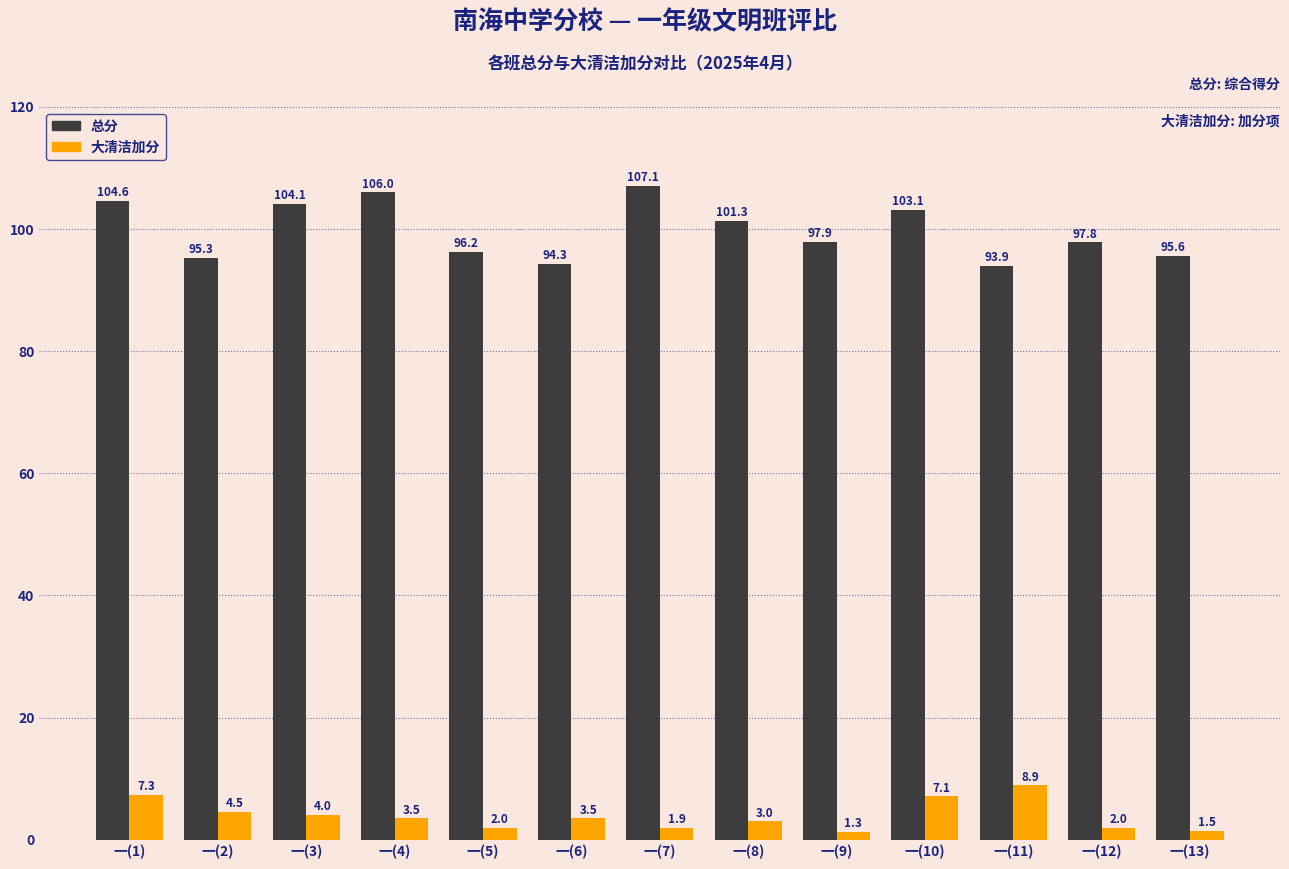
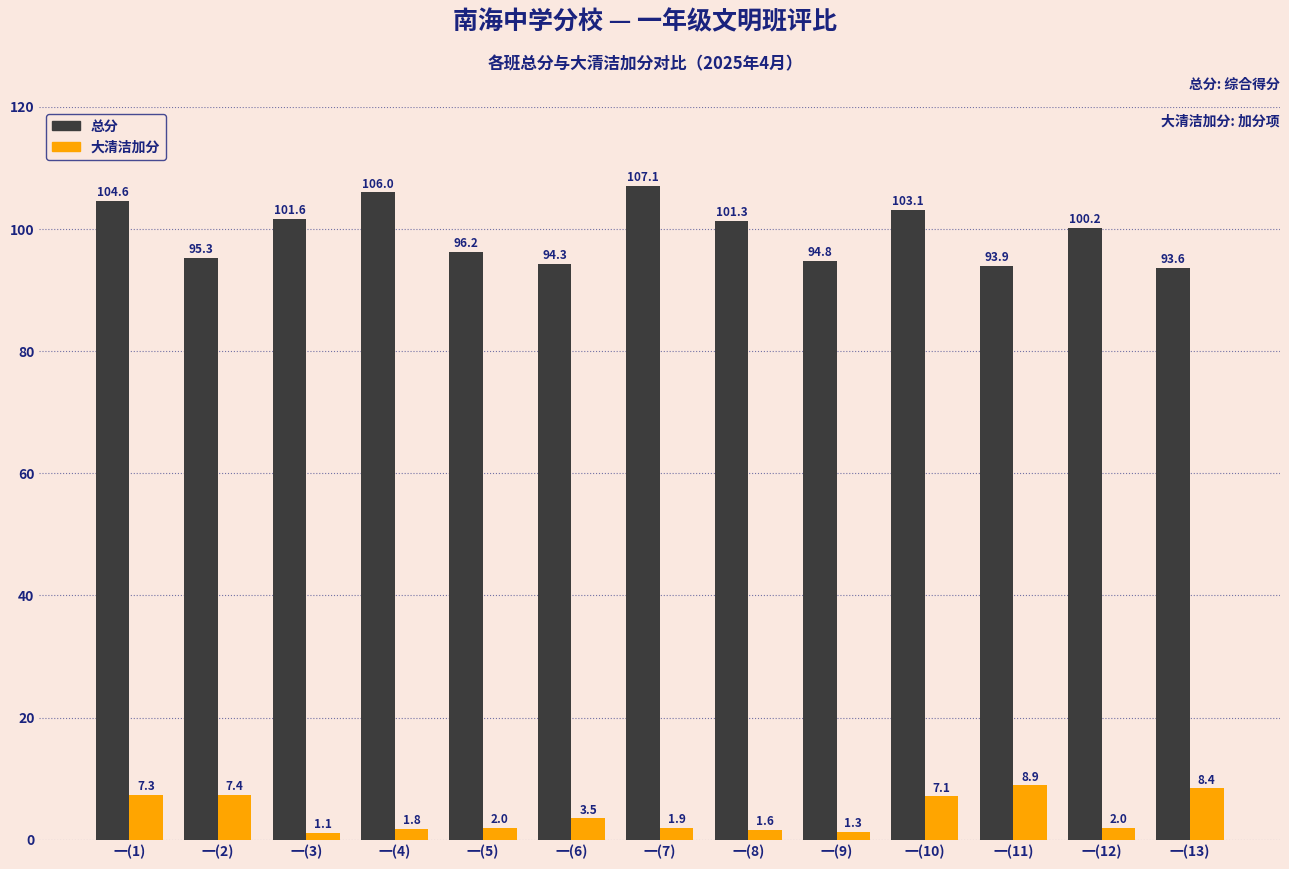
大清洁加分, 一(2): 4.5 -> 7.4
总分, 一(3): 104.1 -> 101.6
大清洁加分, 一(3): 4.0 -> 1.1
大清洁加分, 一(4): 3.5 -> 1.8
大清洁加分, 一(8): 3.0 -> 1.6
总分, 一(9): 97.9 -> 94.8
总分, 一(12): 97.8 -> 100.2
总分, 一(13): 95.6 -> 93.6
大清洁加分, 一(13): 1.5 -> 8.4
